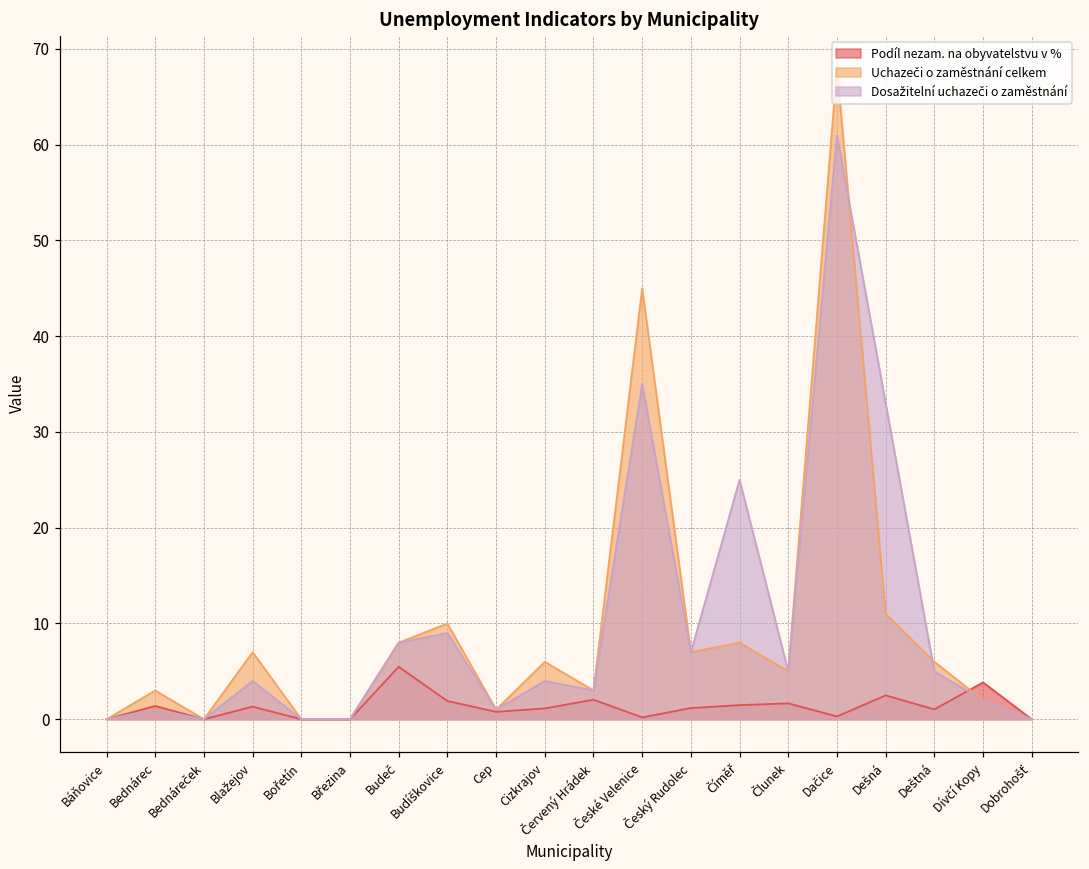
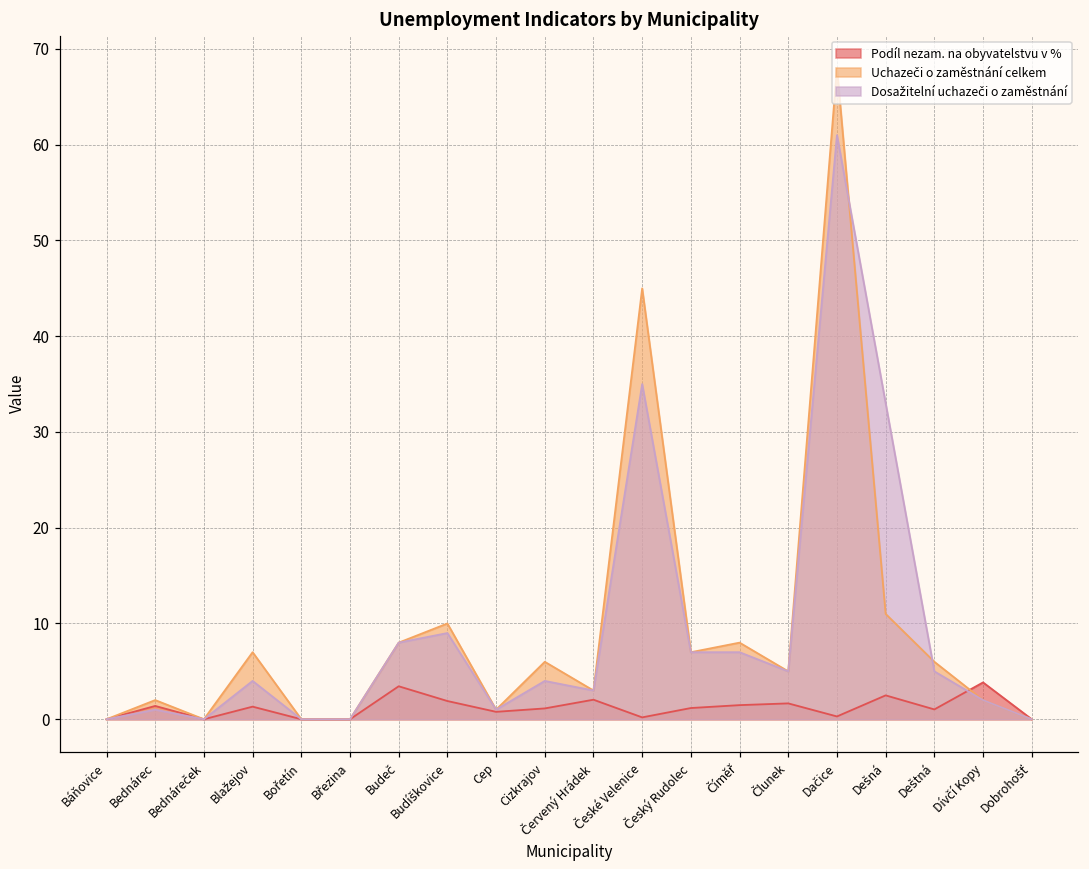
Uchazeči o zaměstnání celkem, Bednárec: 3 -> 2
Podíl nezam. na obyvatelstvu v %, Budeč: 5 -> 3
Dosažitelní uchazeči o zaměstnání, Číměř: 25 -> 7
